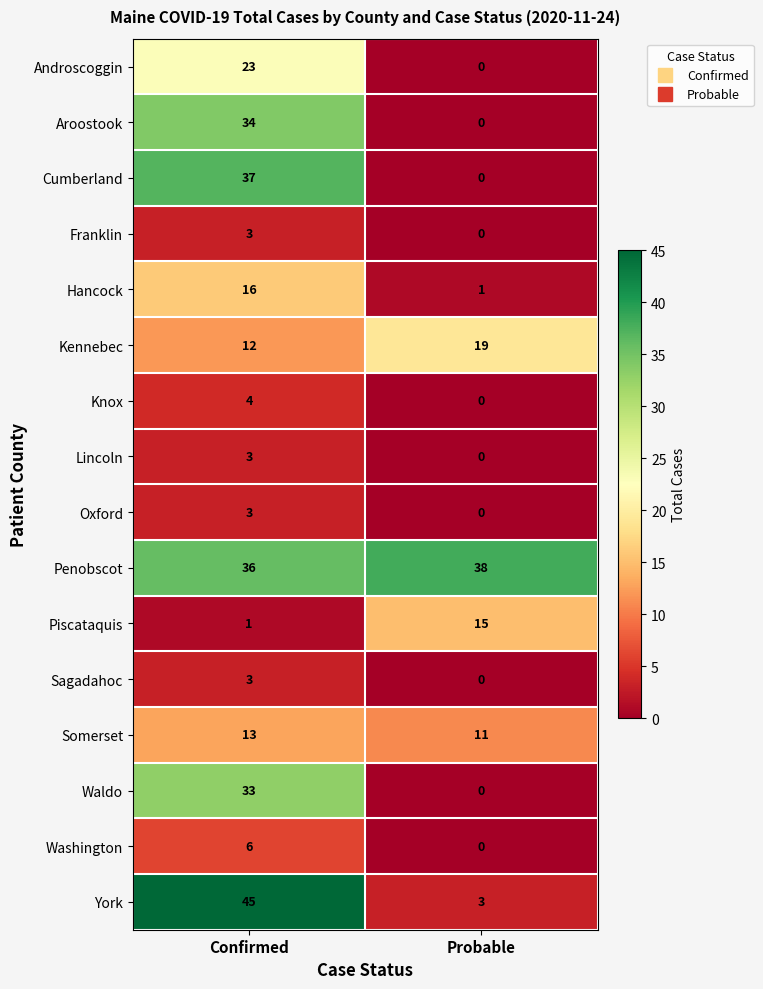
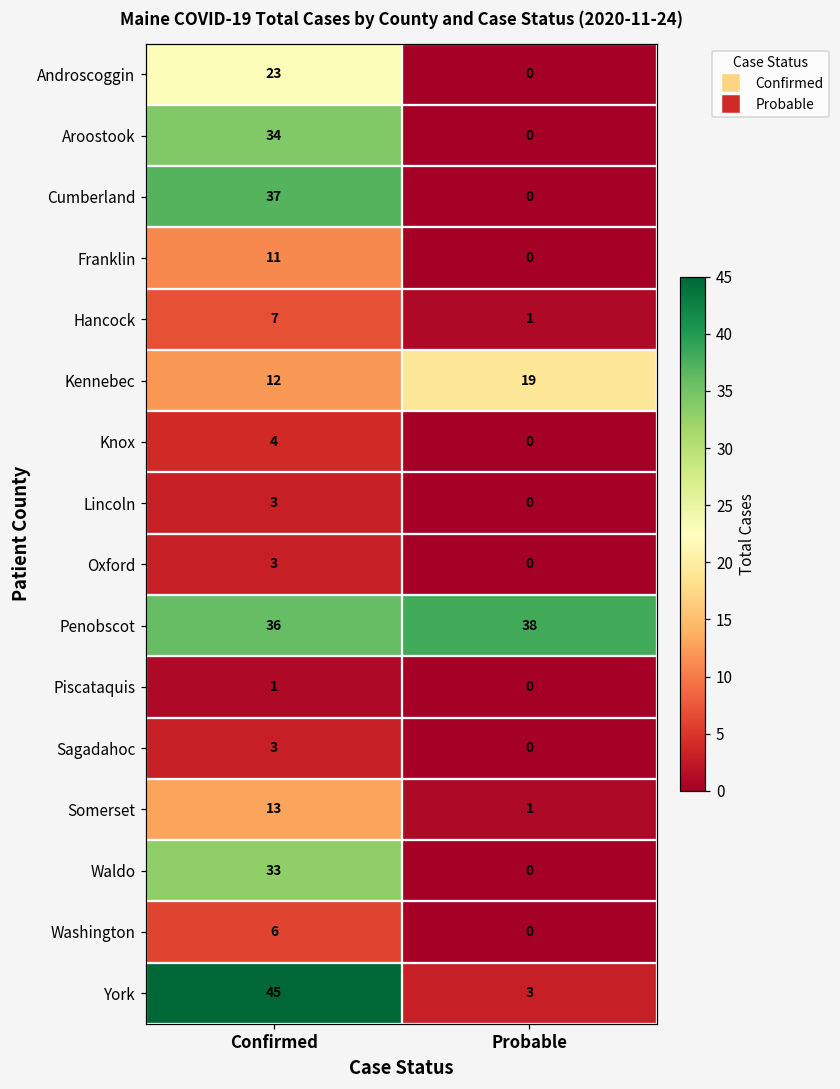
Franklin, Confirmed: 3 -> 11
Hancock, Confirmed: 16 -> 7
Piscataquis, Probable: 15 -> 0
Somerset, Probable: 11 -> 1
